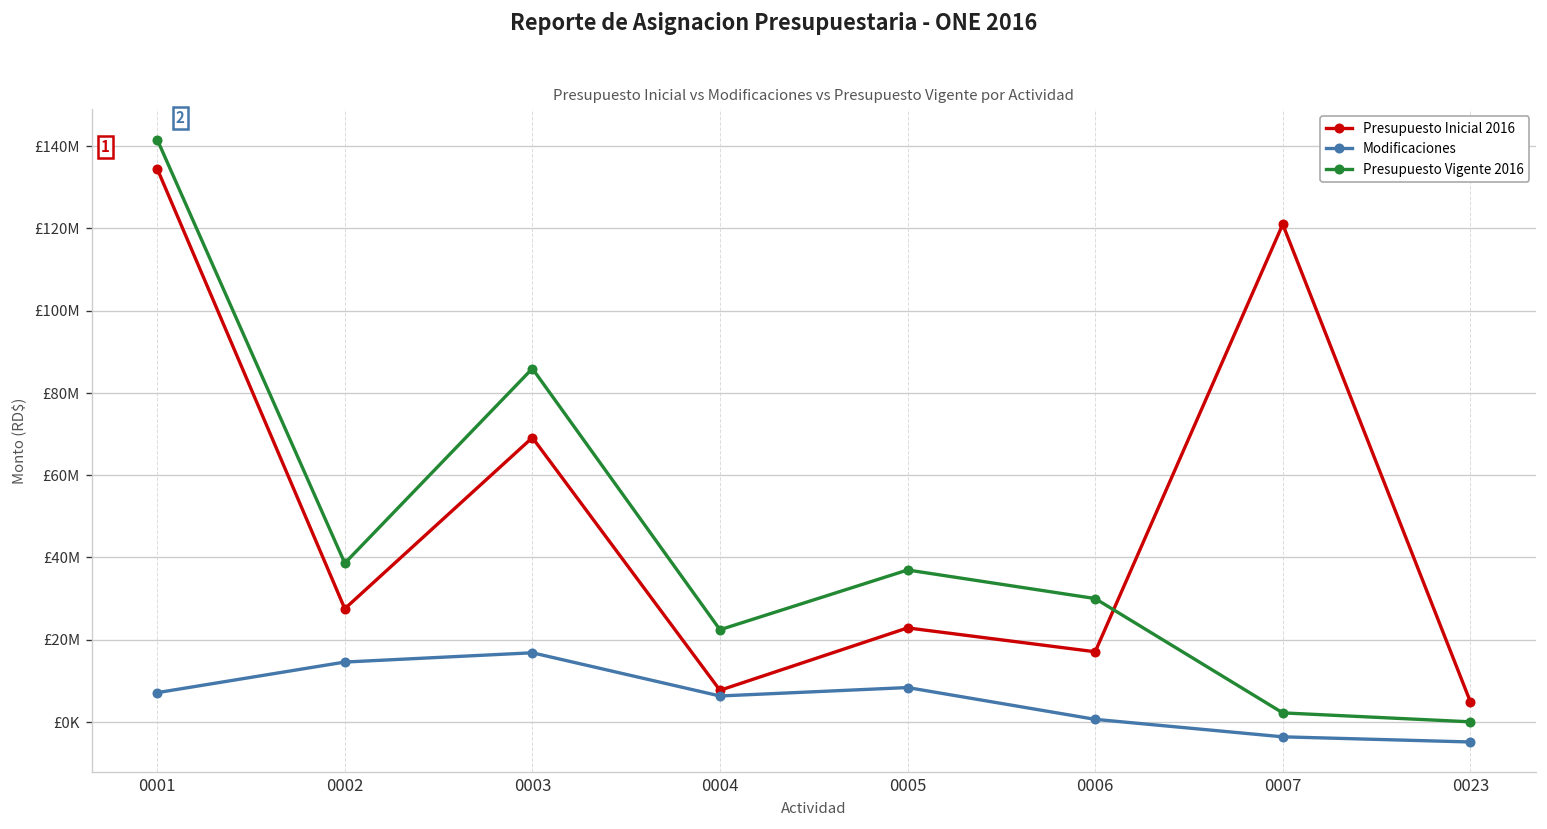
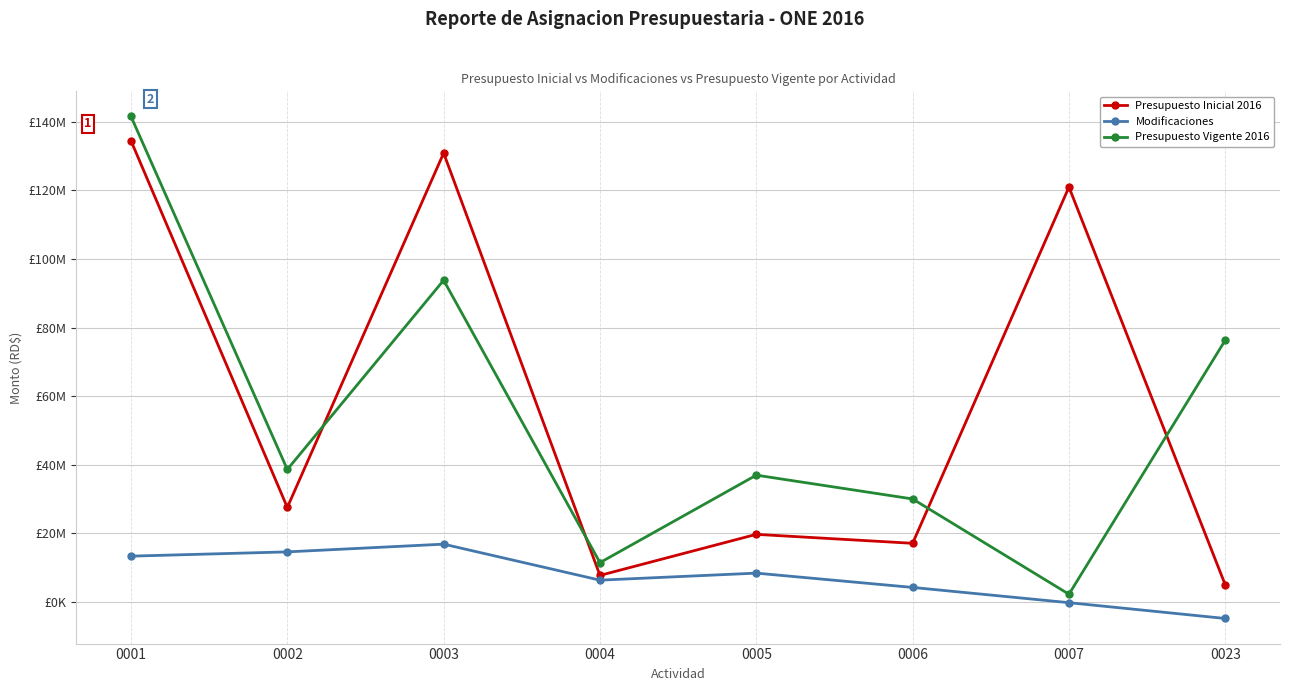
Modificaciones, 0001: £7000000 -> £13000000
Presupuesto Inicial 2016, 0003: £69000000 -> £131000000
Presupuesto Vigente 2016, 0003: £86000000 -> £94000000
Presupuesto Vigente 2016, 0004: £22000000 -> £11000000
Presupuesto Inicial 2016, 0005: £23000000 -> £20000000
Modificaciones, 0006: £1000000 -> £4000000
Modificaciones, 0007: £-4000000 -> £0
Presupuesto Vigente 2016, 0023: £0 -> £76000000
